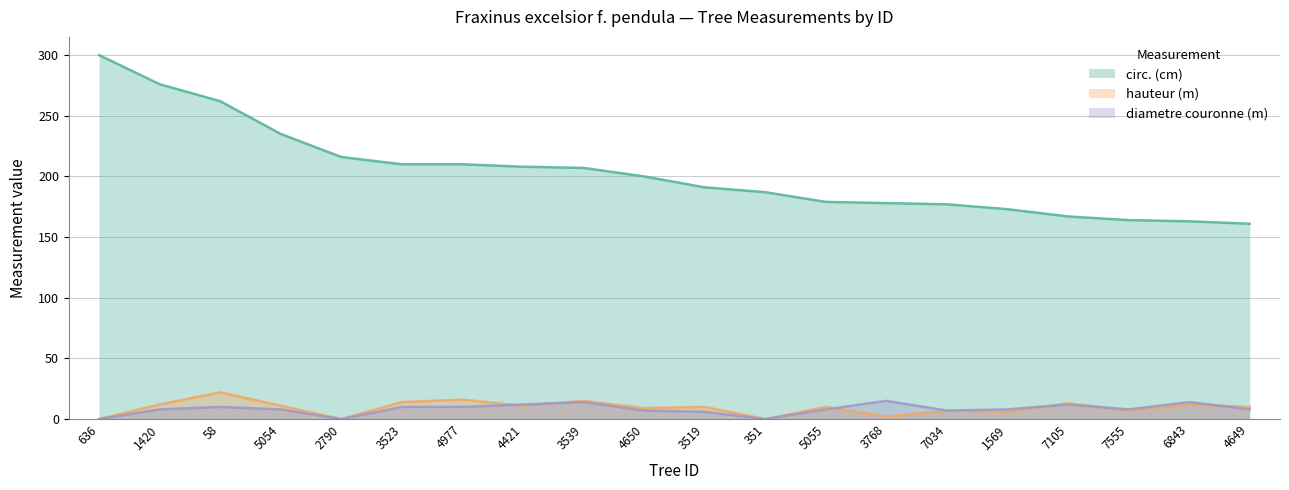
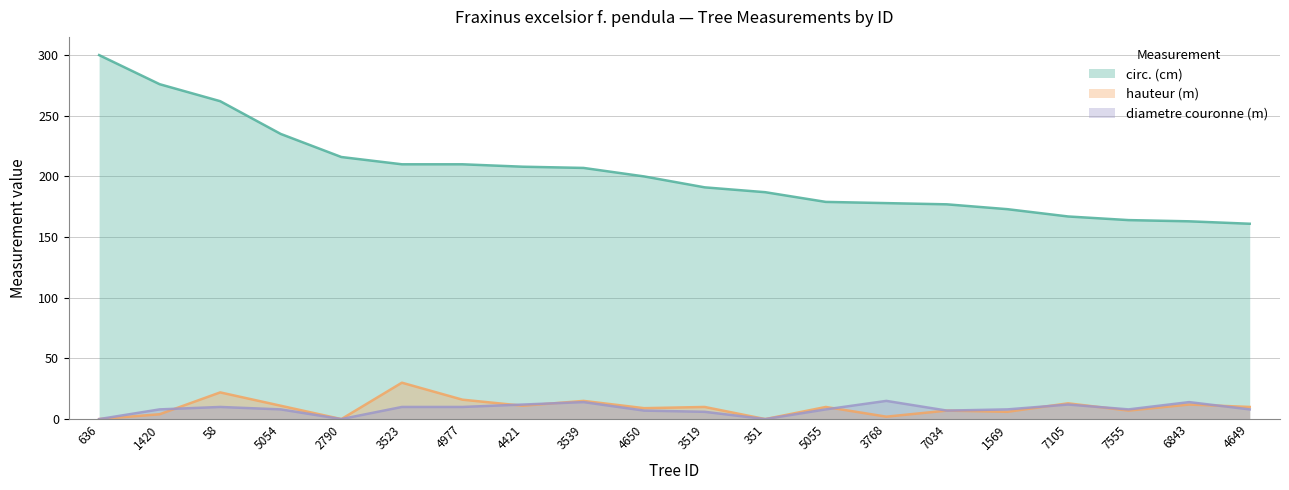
hauteur (m), 1420: 12 -> 4
hauteur (m), 3523: 14 -> 30
